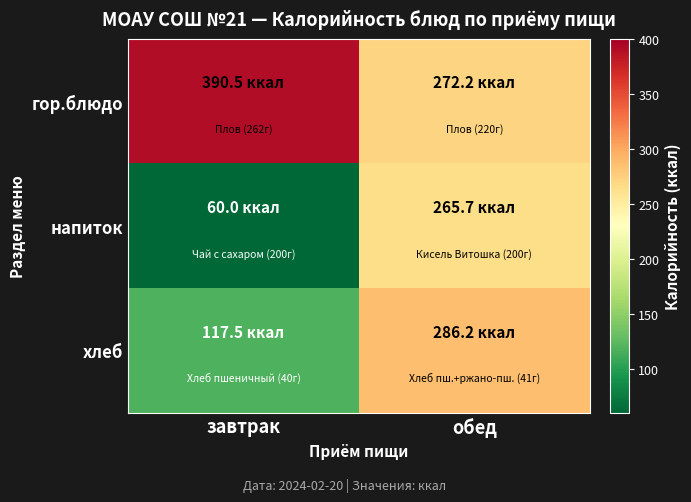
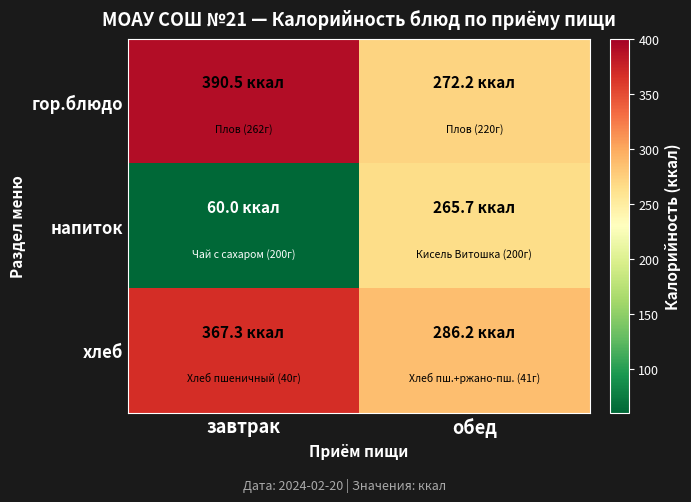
хлеб, завтрак: 117.5 -> 367.3
